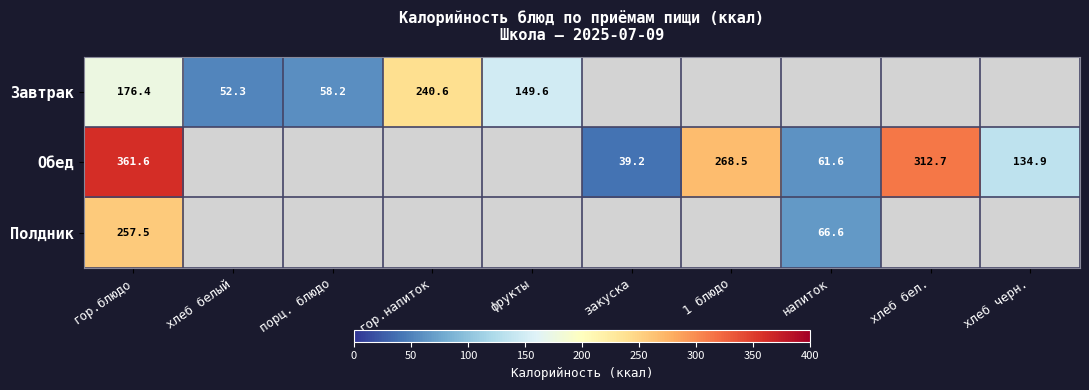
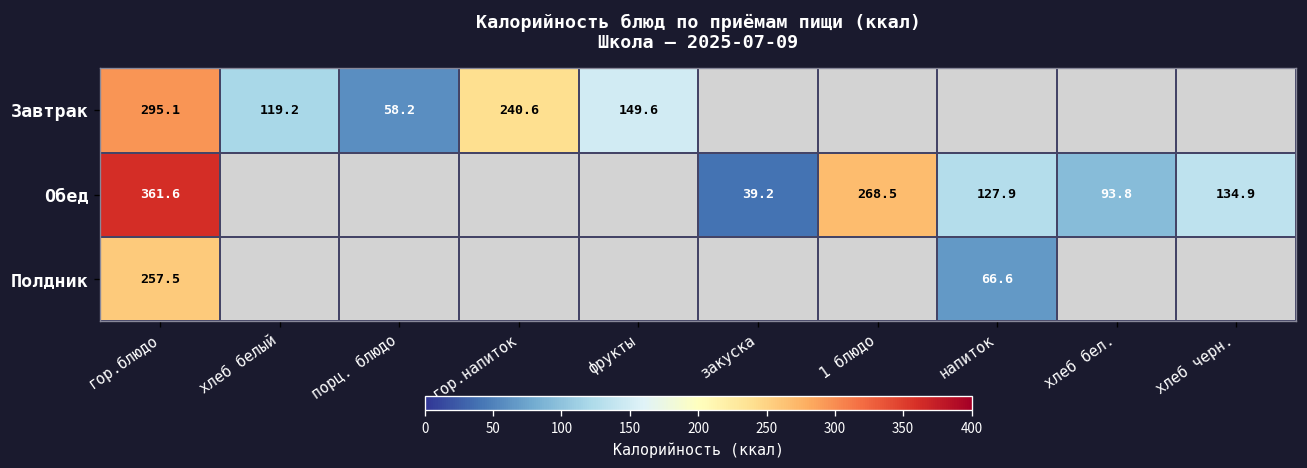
Завтрак, гор.блюдо: 176.4 -> 295.1
Завтрак, хлеб белый: 52.3 -> 119.2
Обед, напиток: 61.6 -> 127.9
Обед, хлеб бел.: 312.7 -> 93.8
